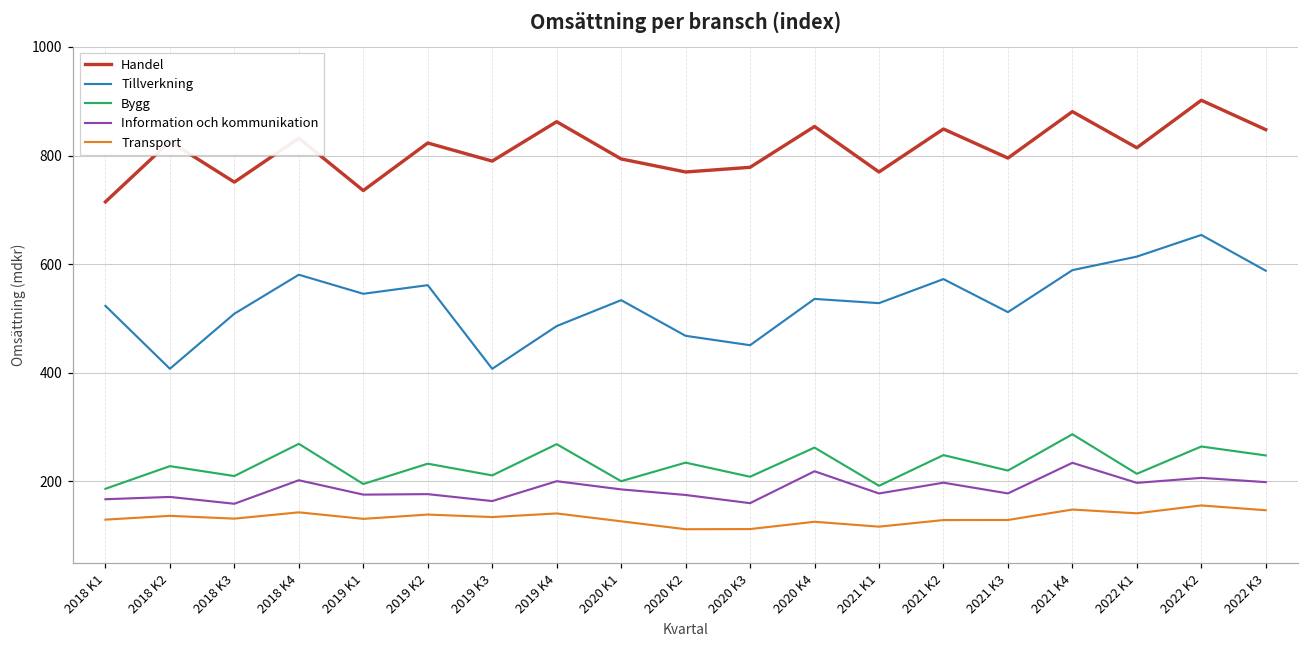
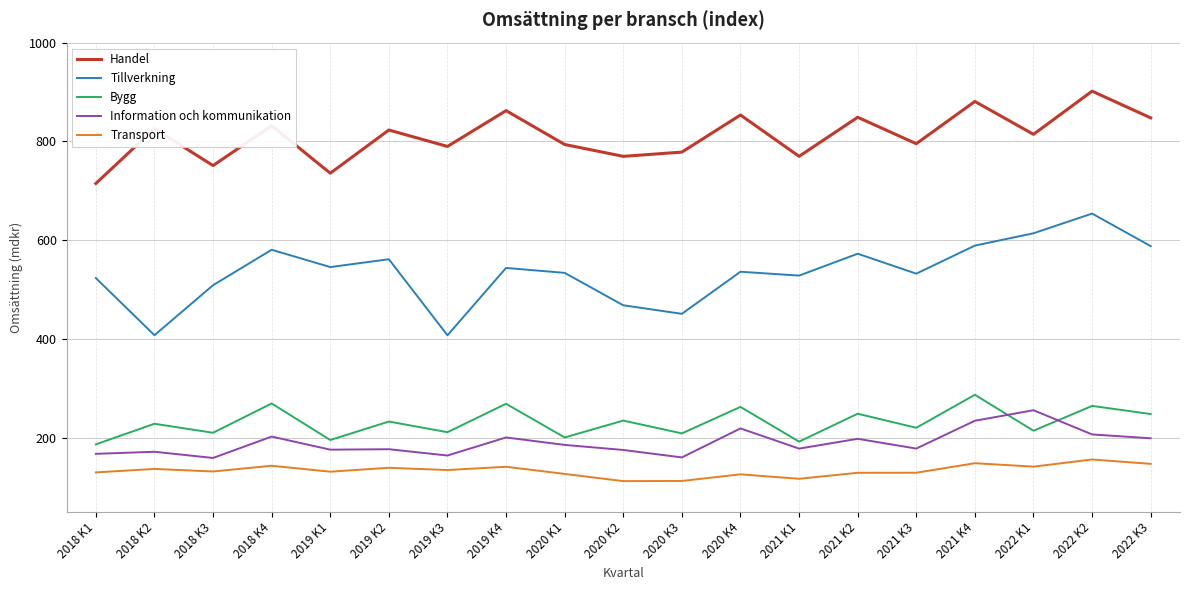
Tillverkning, 2019 K4: 490 -> 540
Tillverkning, 2021 K3: 510 -> 530
Information och kommunikation, 2022 K1: 200 -> 260
